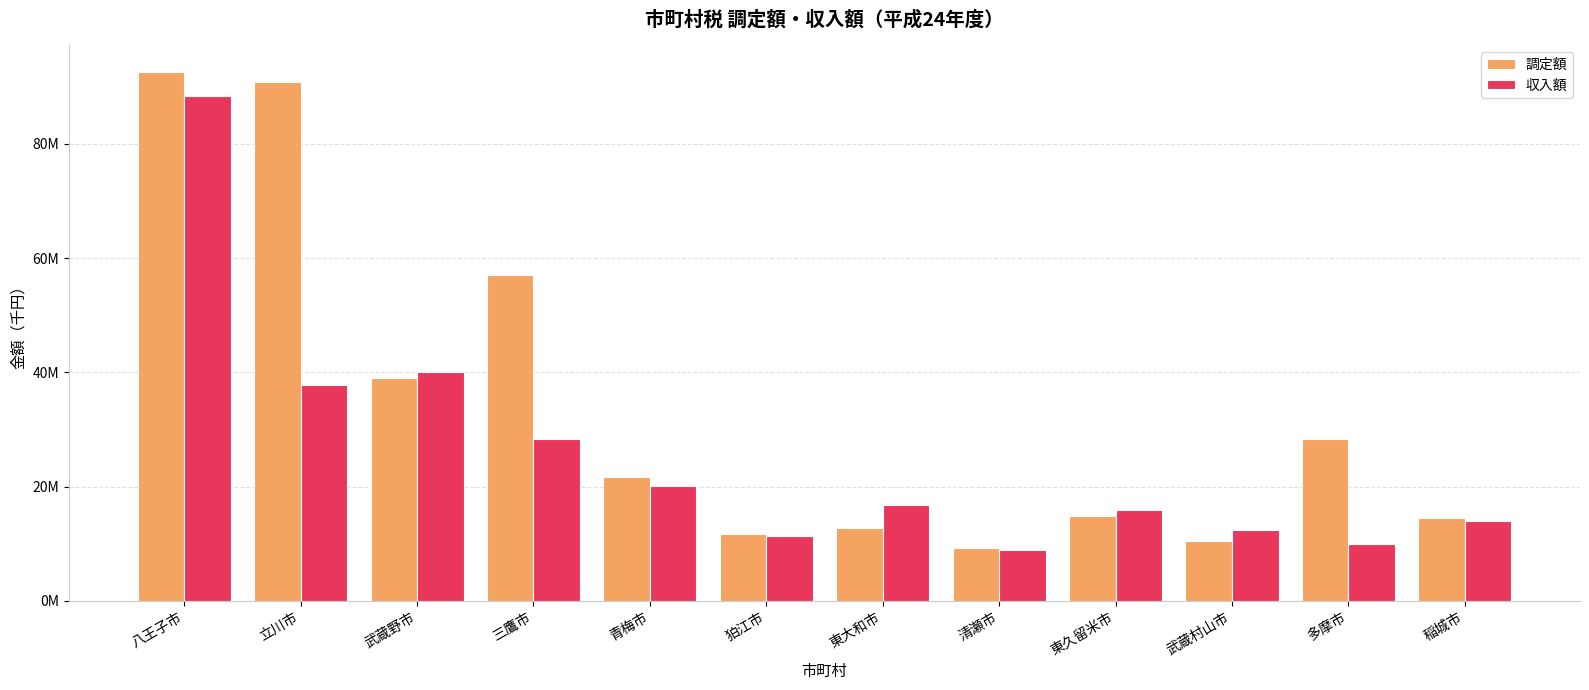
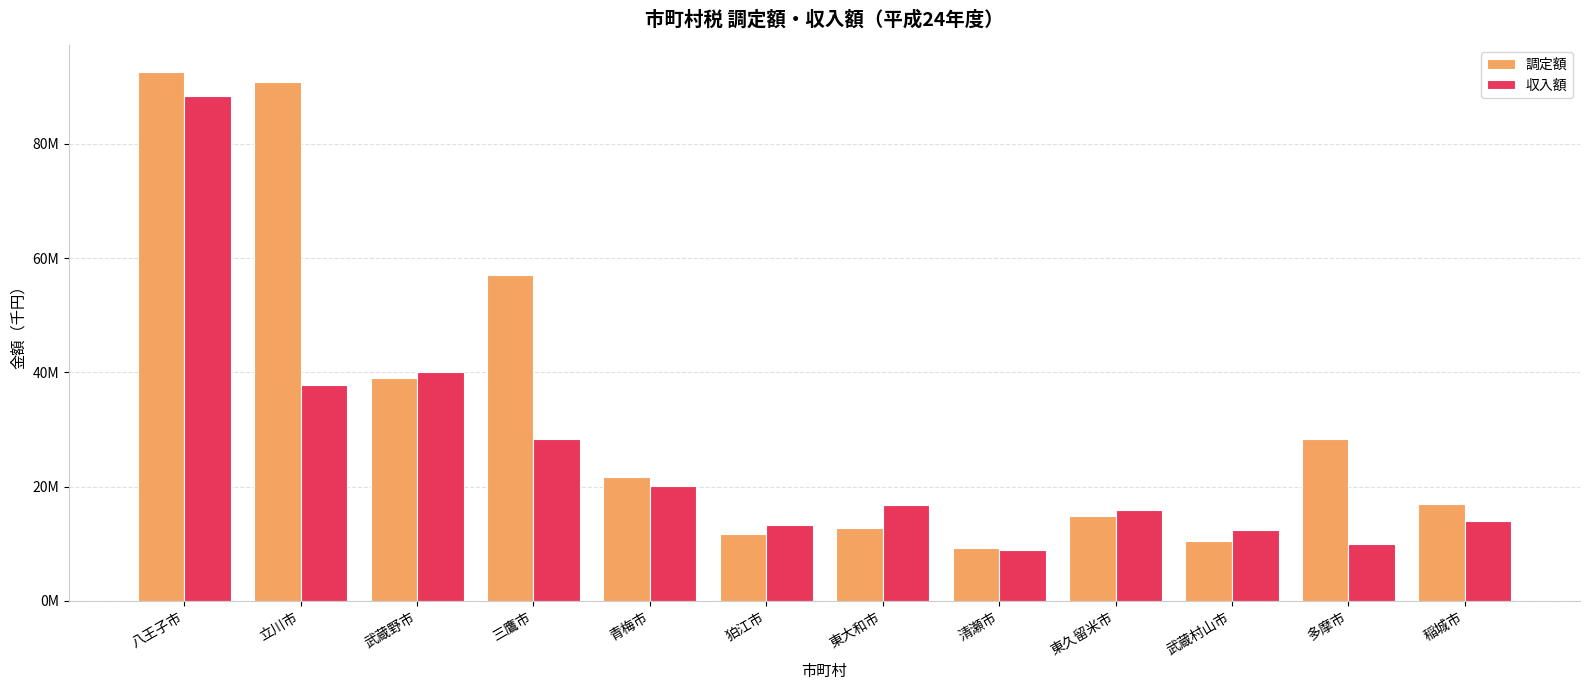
収入額, 狛江市: 11000000 -> 13000000
調定額, 稲城市: 14000000 -> 17000000
